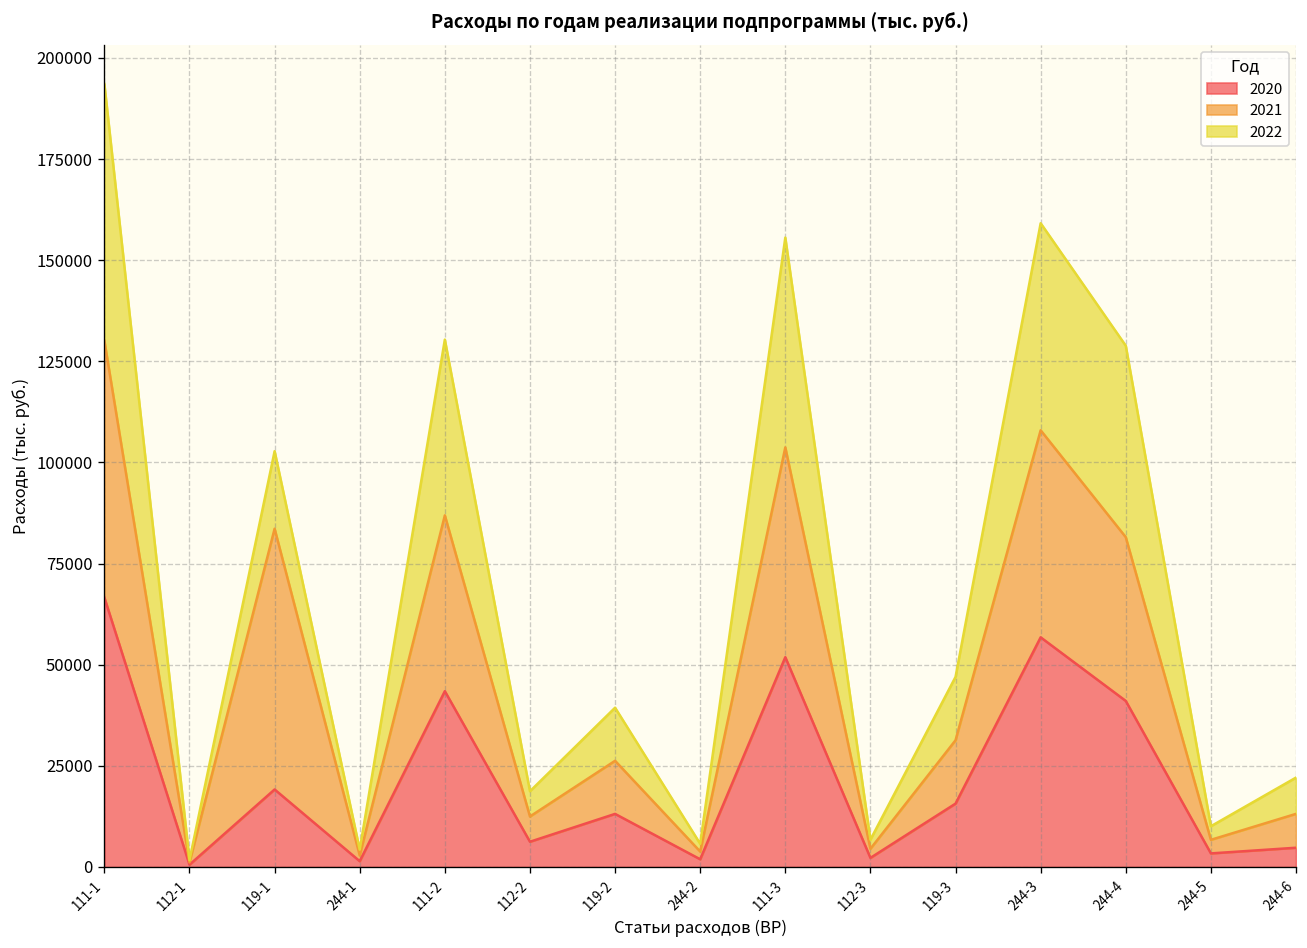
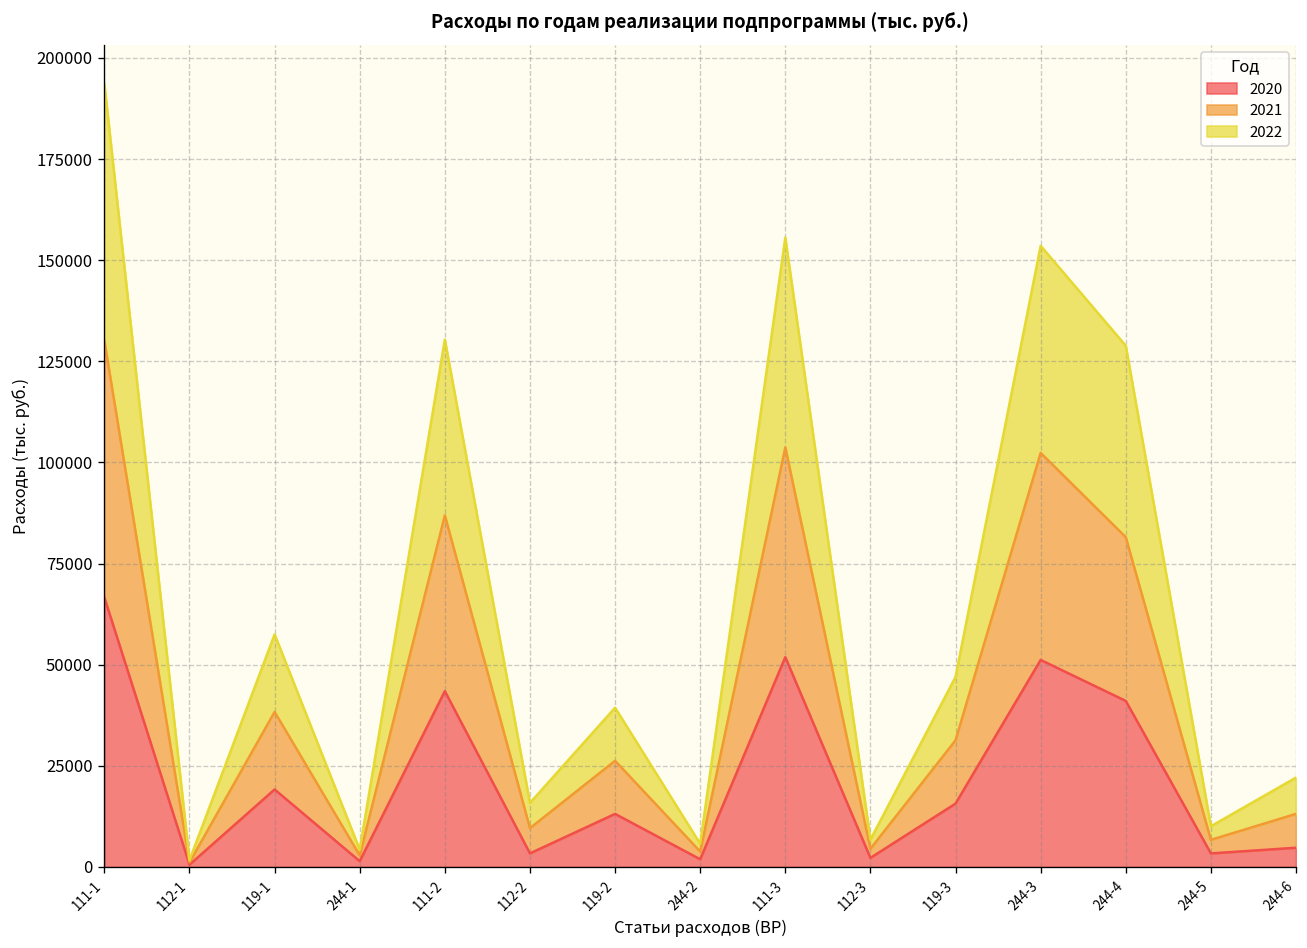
2021, 119-1: 64000 -> 19000
2020, 112-2: 6000 -> 3000
2020, 244-3: 57000 -> 51000
